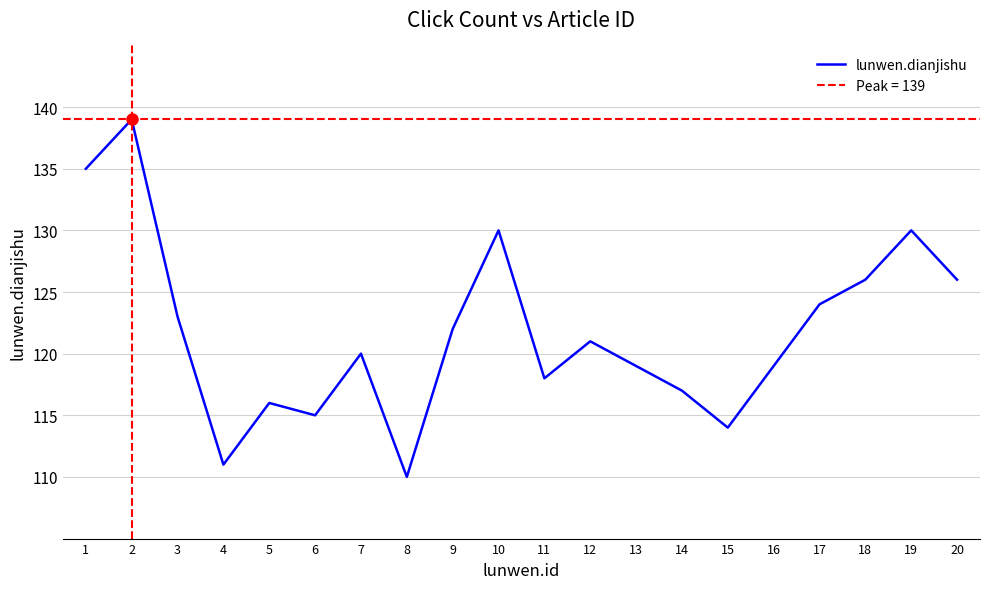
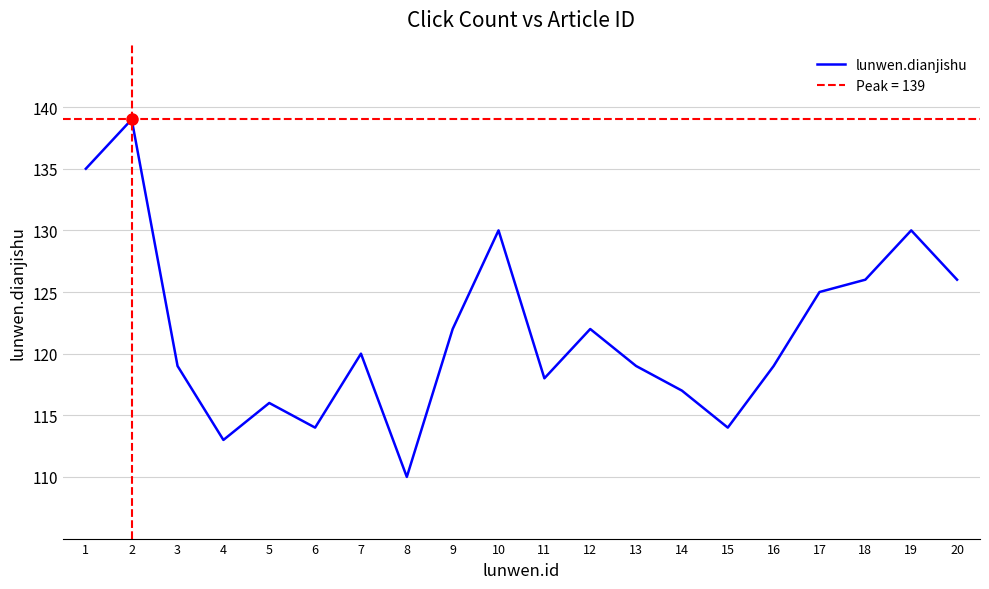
lunwen.dianjishu, 3: 123 -> 119
lunwen.dianjishu, 4: 111 -> 113
lunwen.dianjishu, 6: 115 -> 114
lunwen.dianjishu, 12: 121 -> 122
lunwen.dianjishu, 17: 124 -> 125
